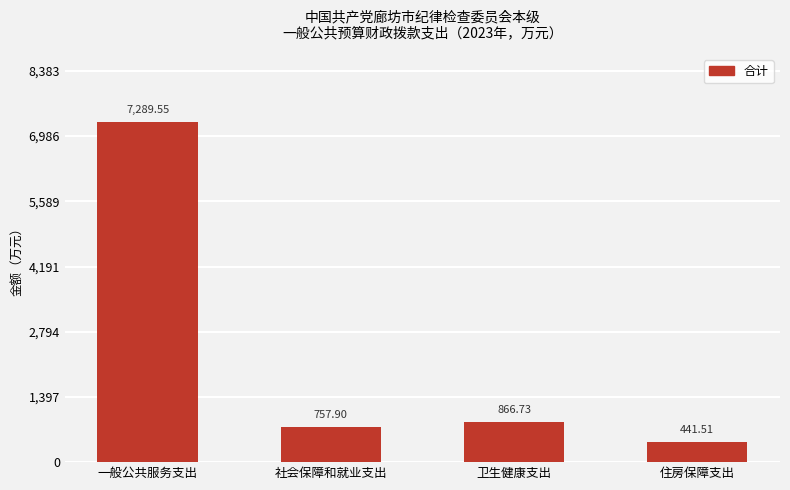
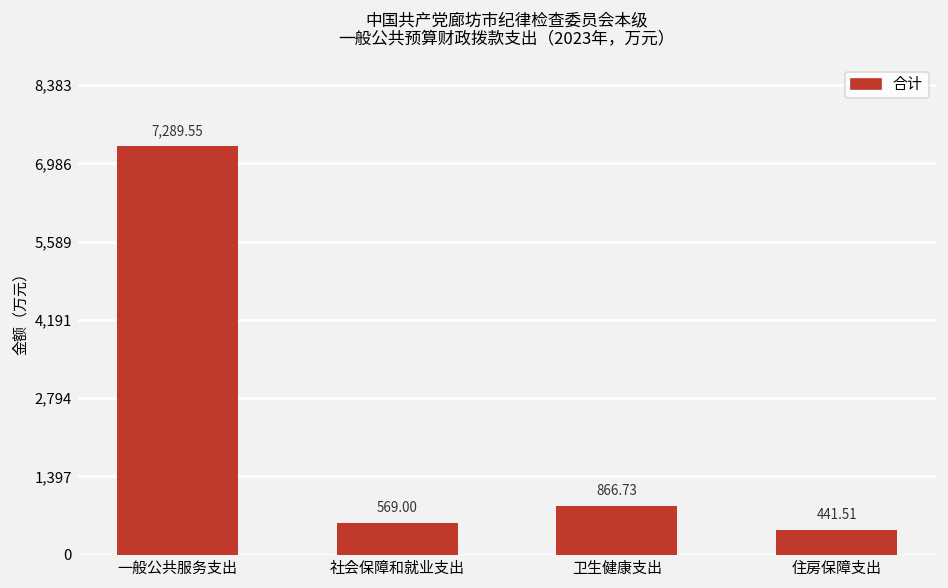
社会保障和就业支出: 757.90 -> 569.00
